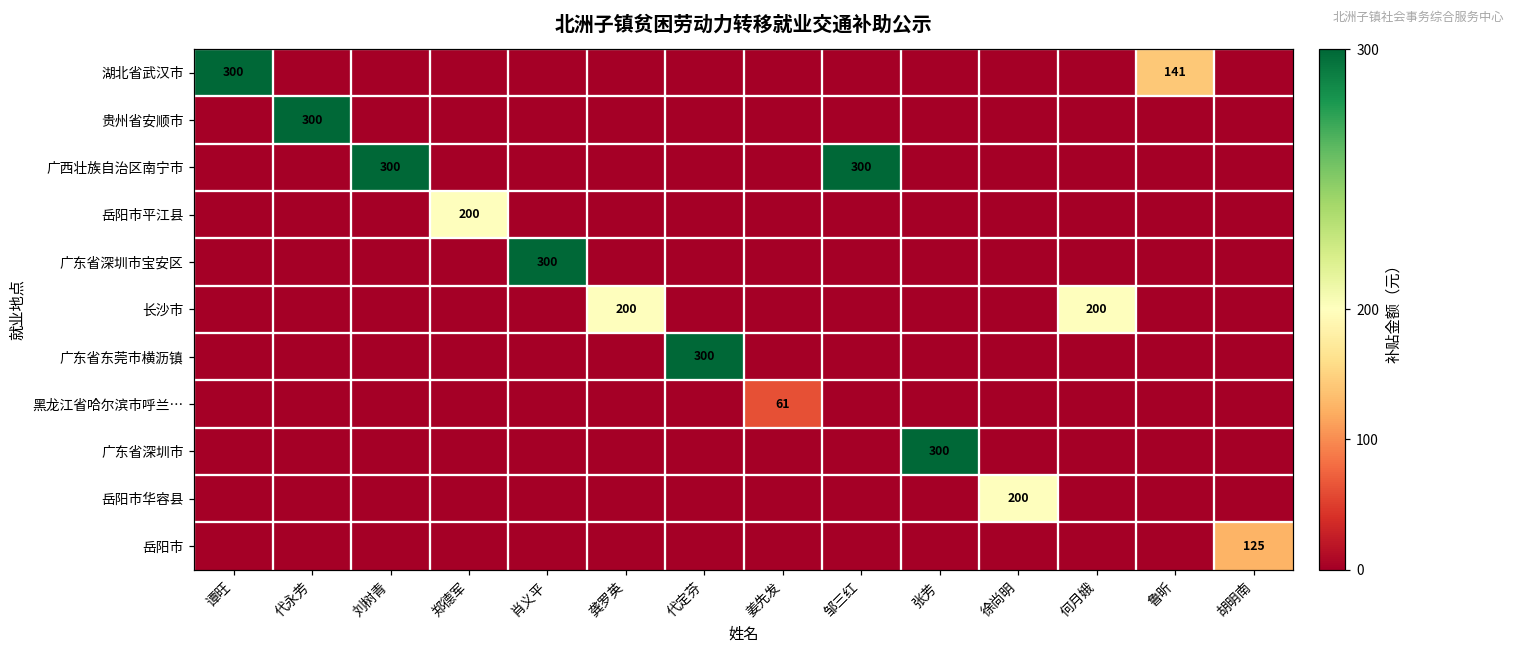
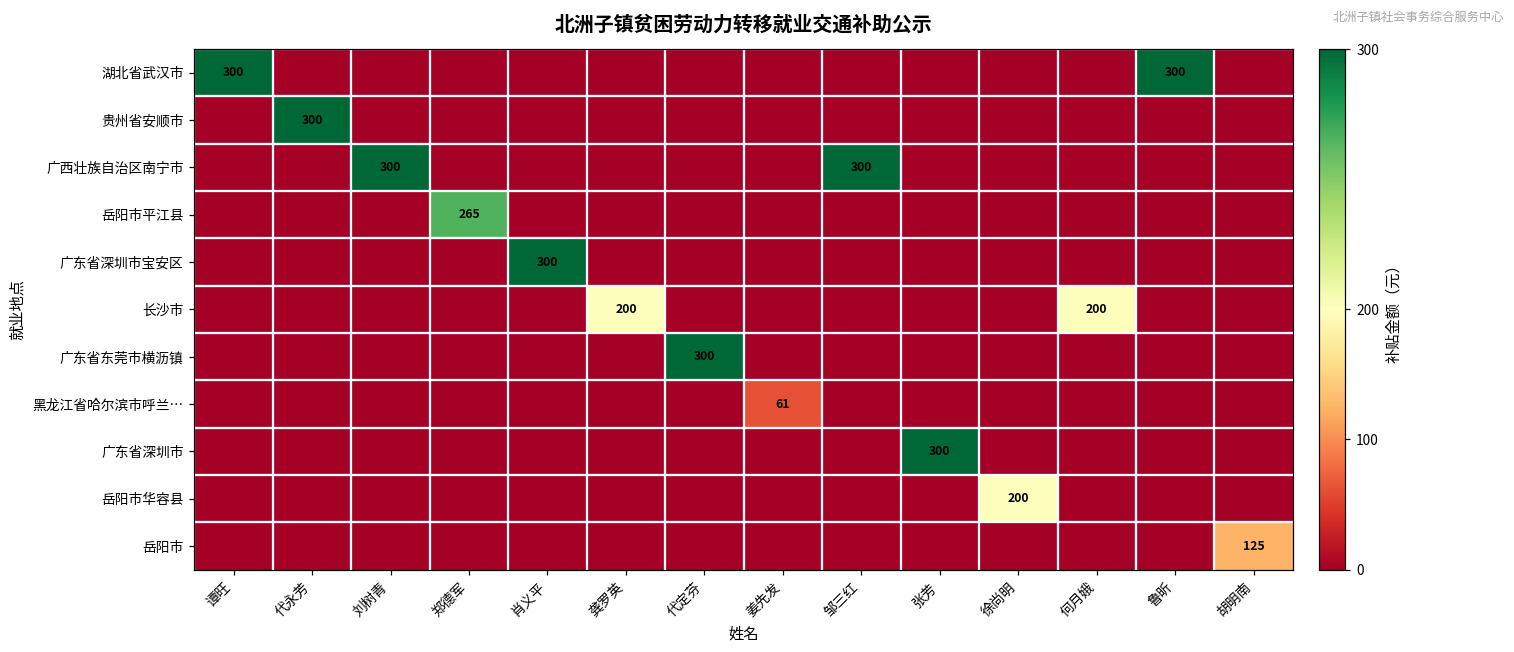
湖北省武汉市, 鲁昕: 141 -> 300
岳阳市平江县, 郑德军: 200 -> 265
